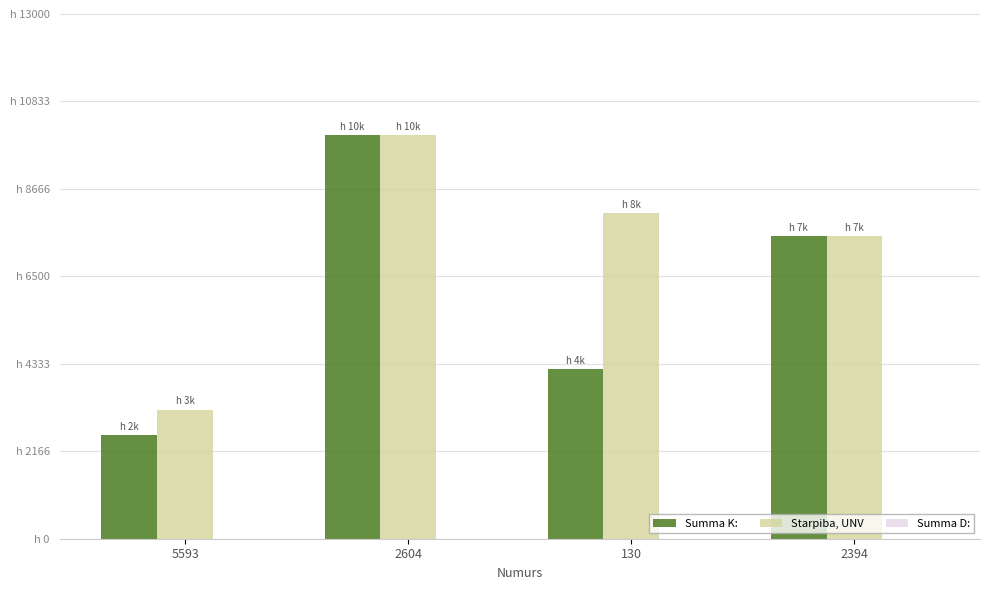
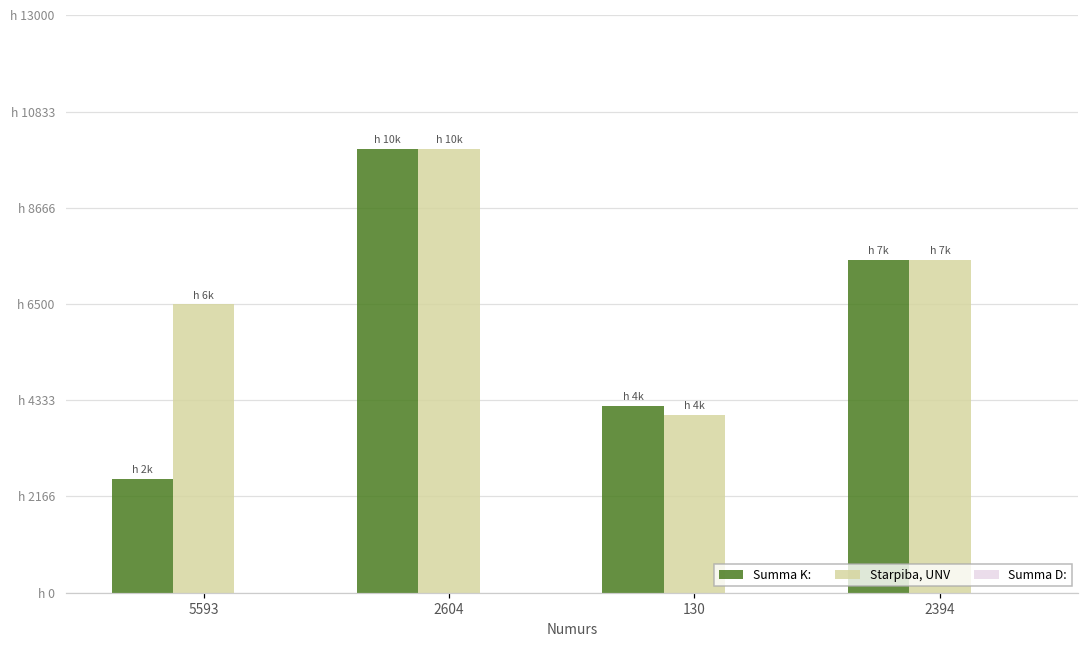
Starpiba, UNV, 5593: 3k -> 6k
Starpiba, UNV, 130: 8k -> 4k
